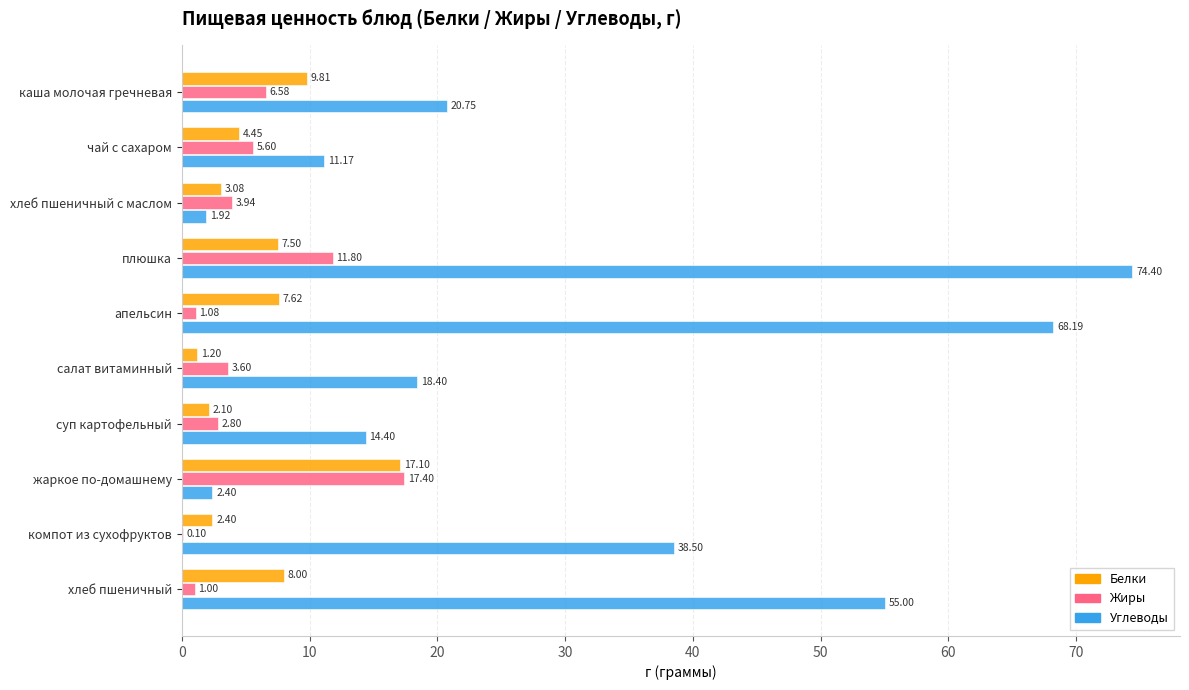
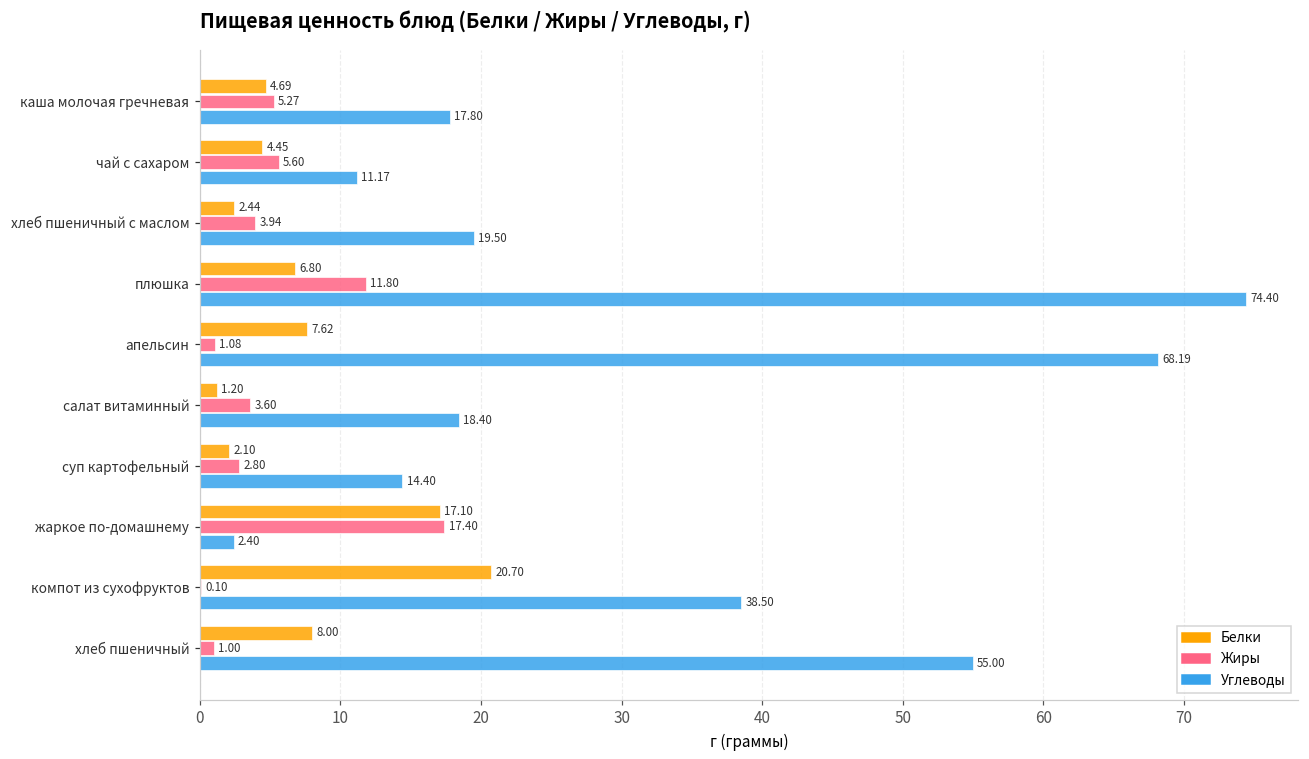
Белки, каша молочая гречневая: 9.81 -> 4.69
Жиры, каша молочая гречневая: 6.58 -> 5.27
Углеводы, каша молочая гречневая: 20.75 -> 17.80
Белки, хлеб пшеничный с маслом: 3.08 -> 2.44
Углеводы, хлеб пшеничный с маслом: 1.92 -> 19.50
Белки, плюшка: 7.50 -> 6.80
Белки, компот из сухофруктов: 2.40 -> 20.70
